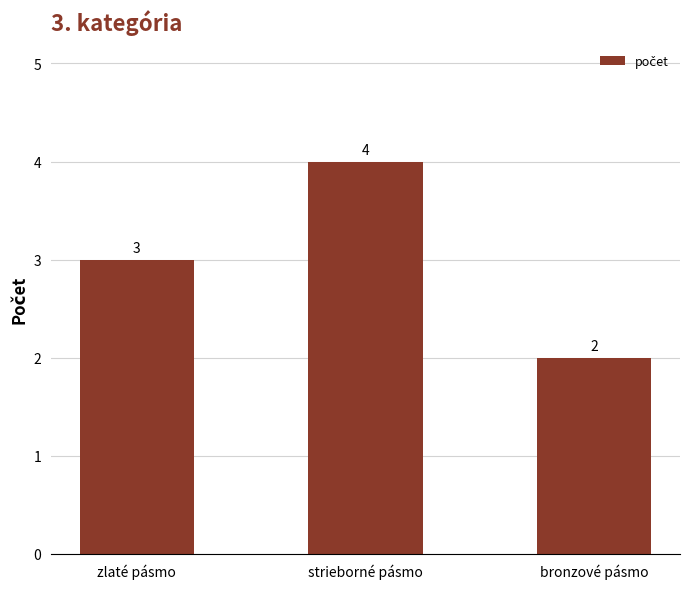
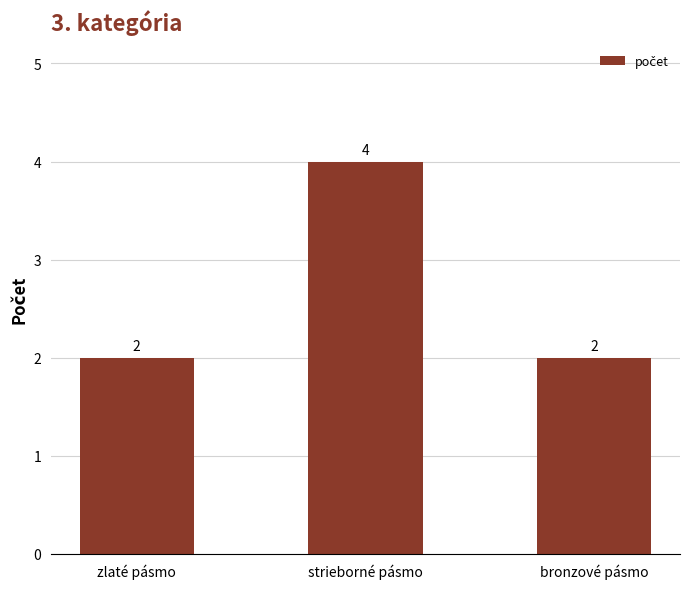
zlaté pásmo: 3 -> 2
